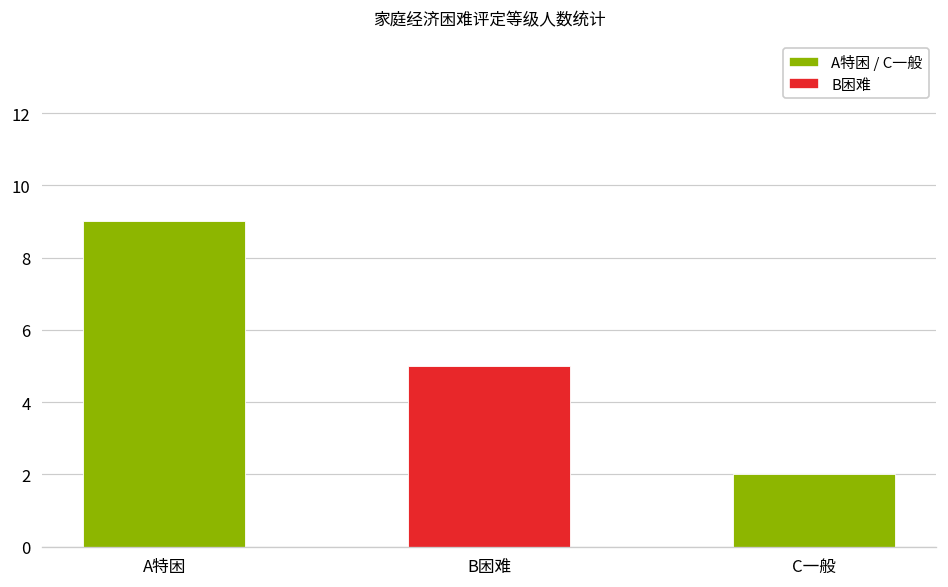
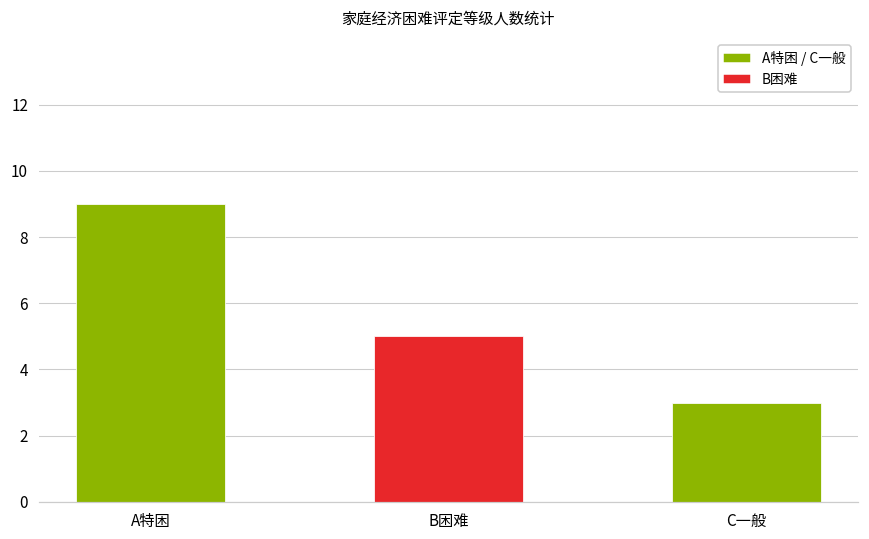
C一般: 2 -> 3
